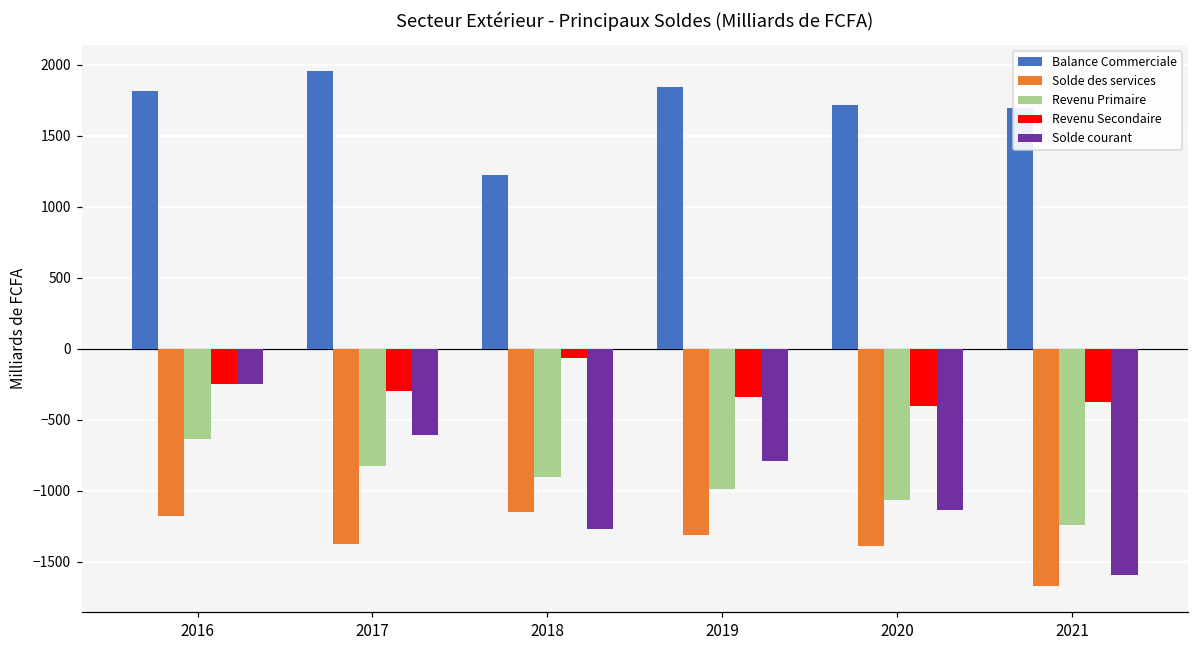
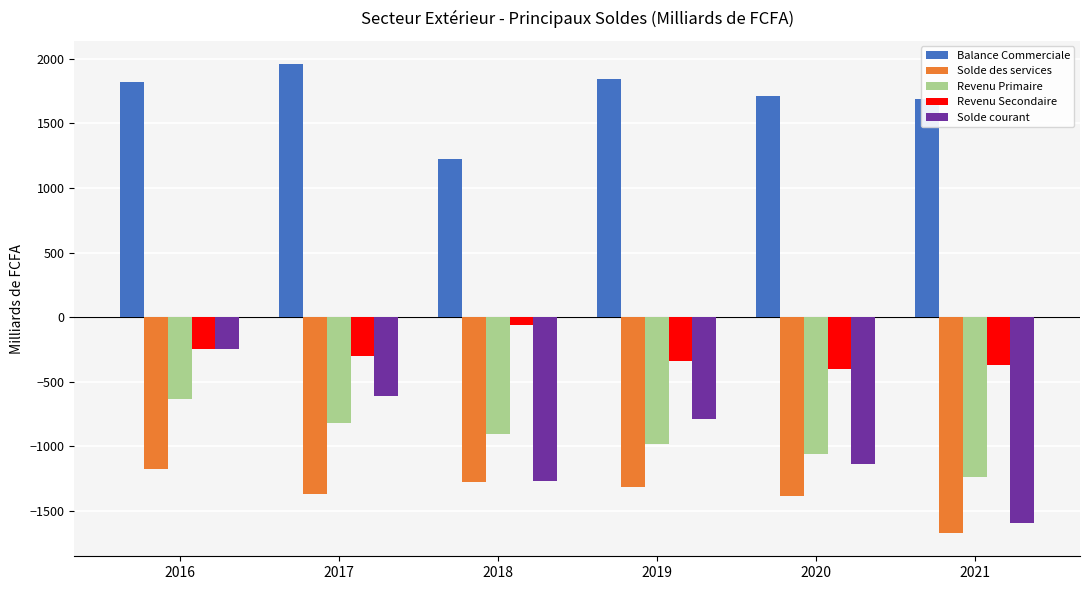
Solde des services, 2018: -1150 -> -1280
